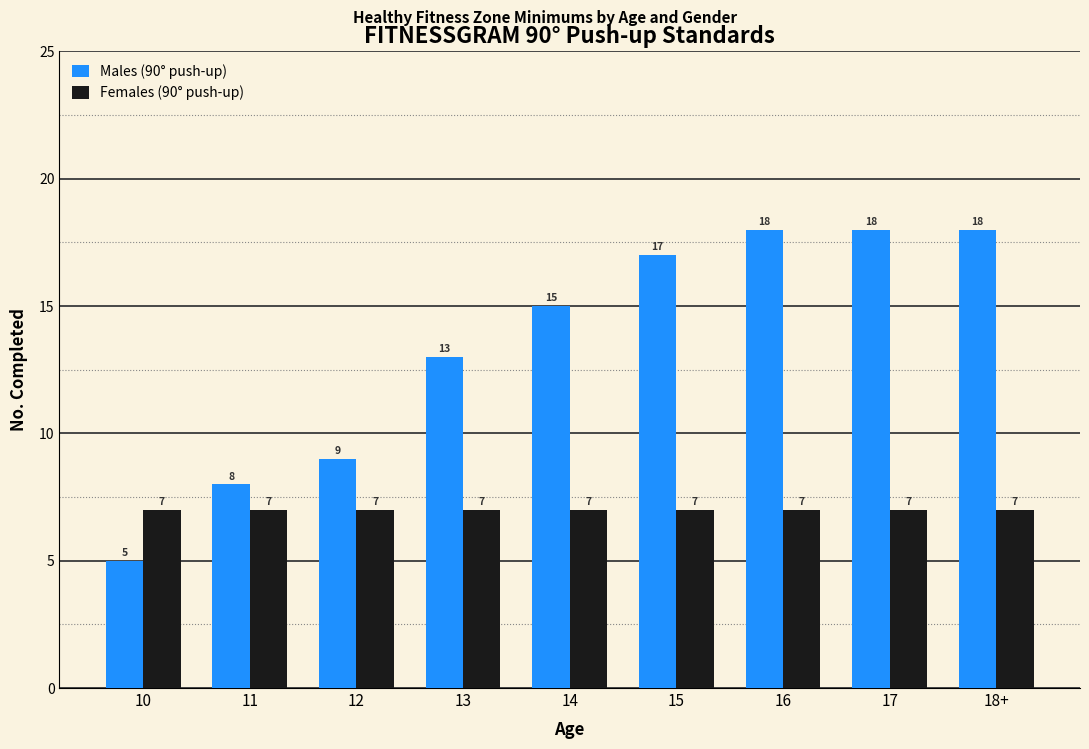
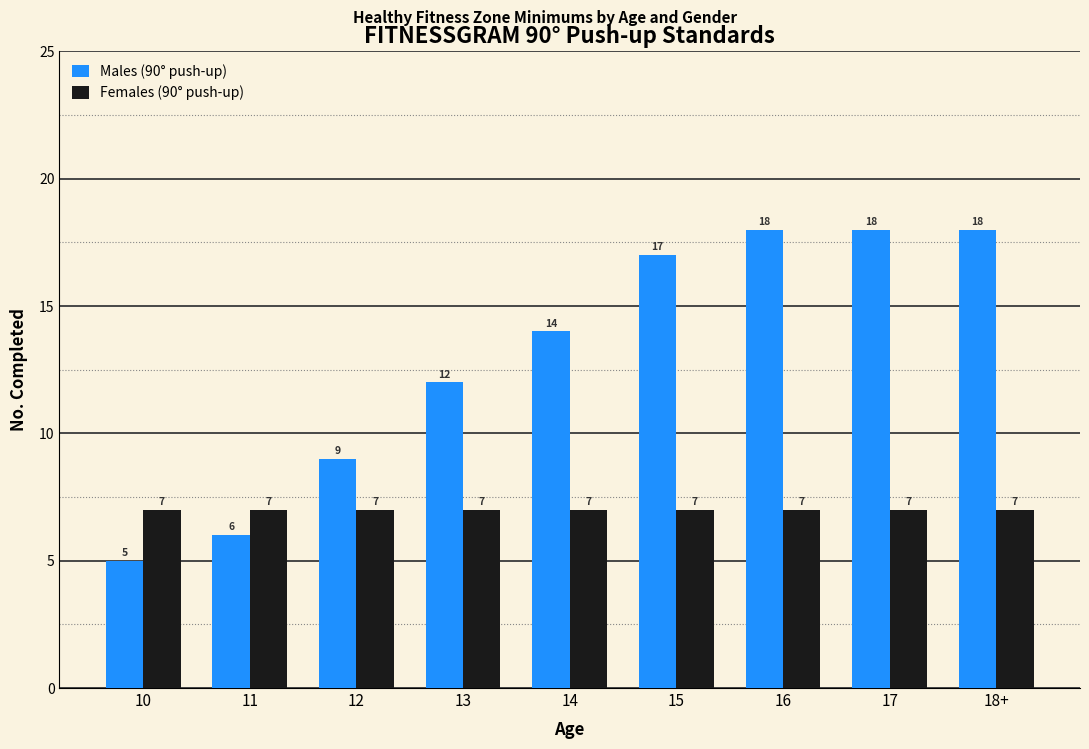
Males (90° push-up), 11: 8 -> 6
Males (90° push-up), 13: 13 -> 12
Males (90° push-up), 14: 15 -> 14
